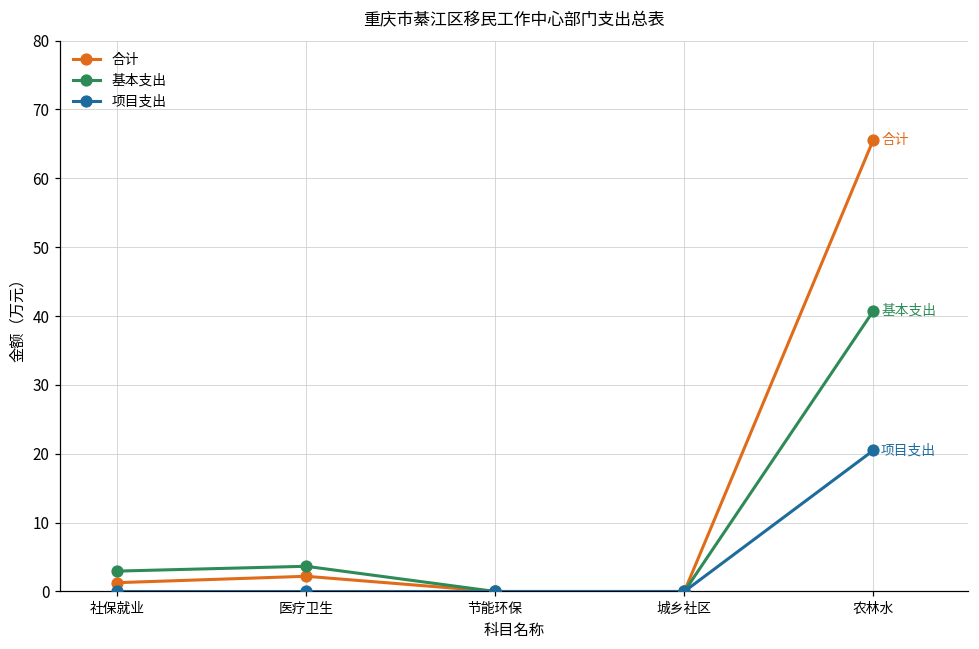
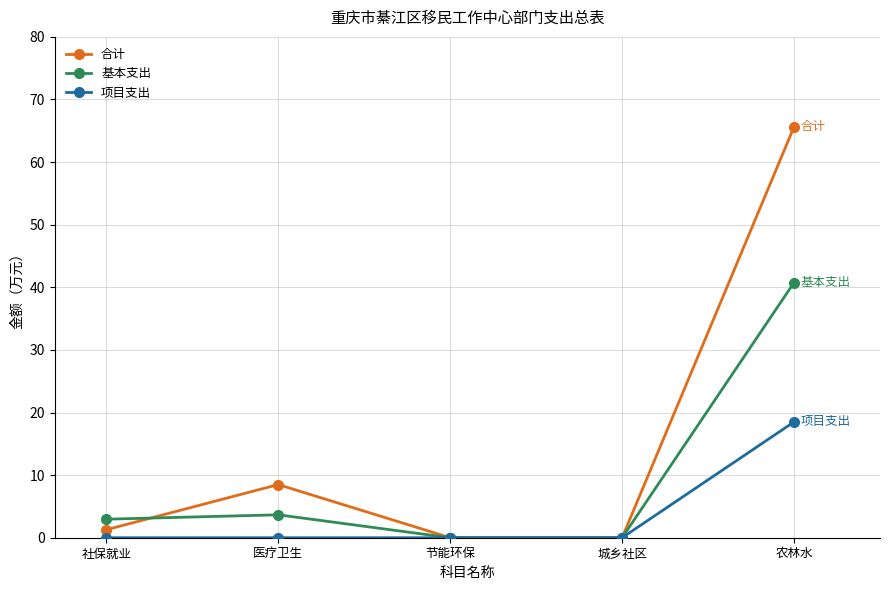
合计, 医疗卫生: 2 -> 8
项目支出, 农林水: 21 -> 19
